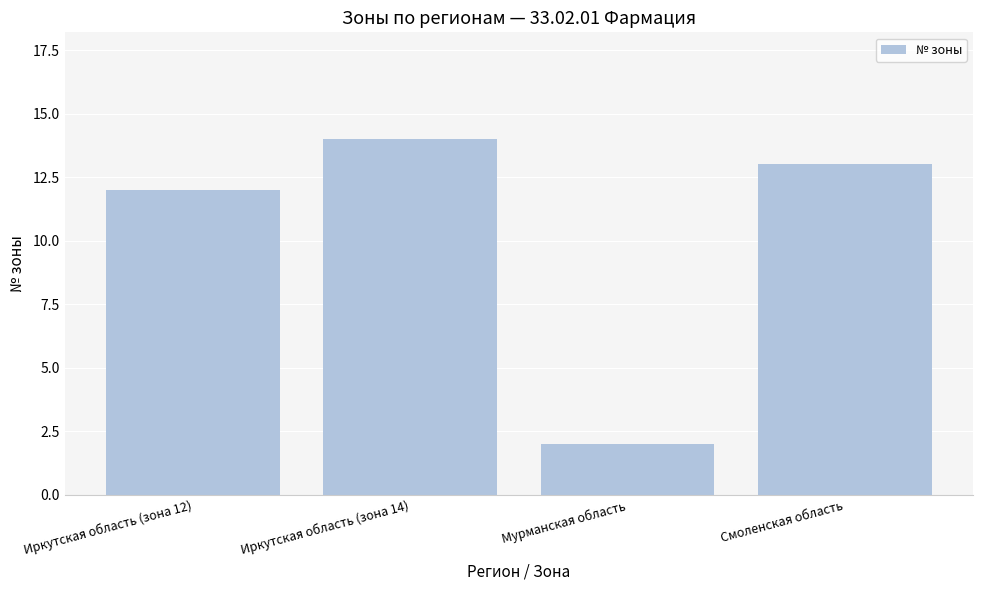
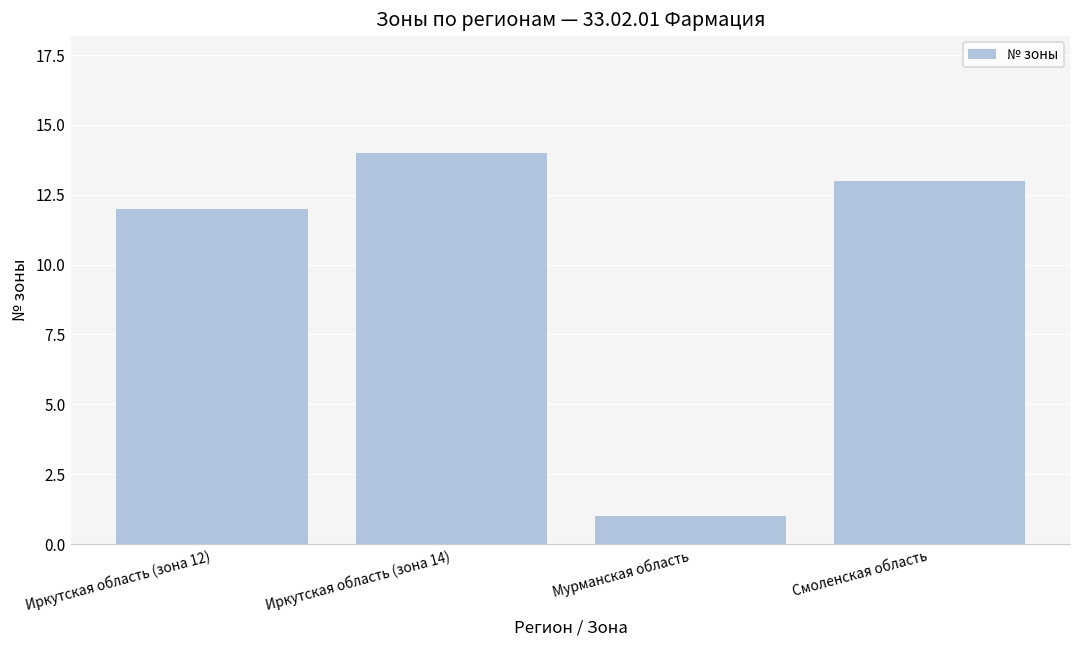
Мурманская область: 2 -> 1
